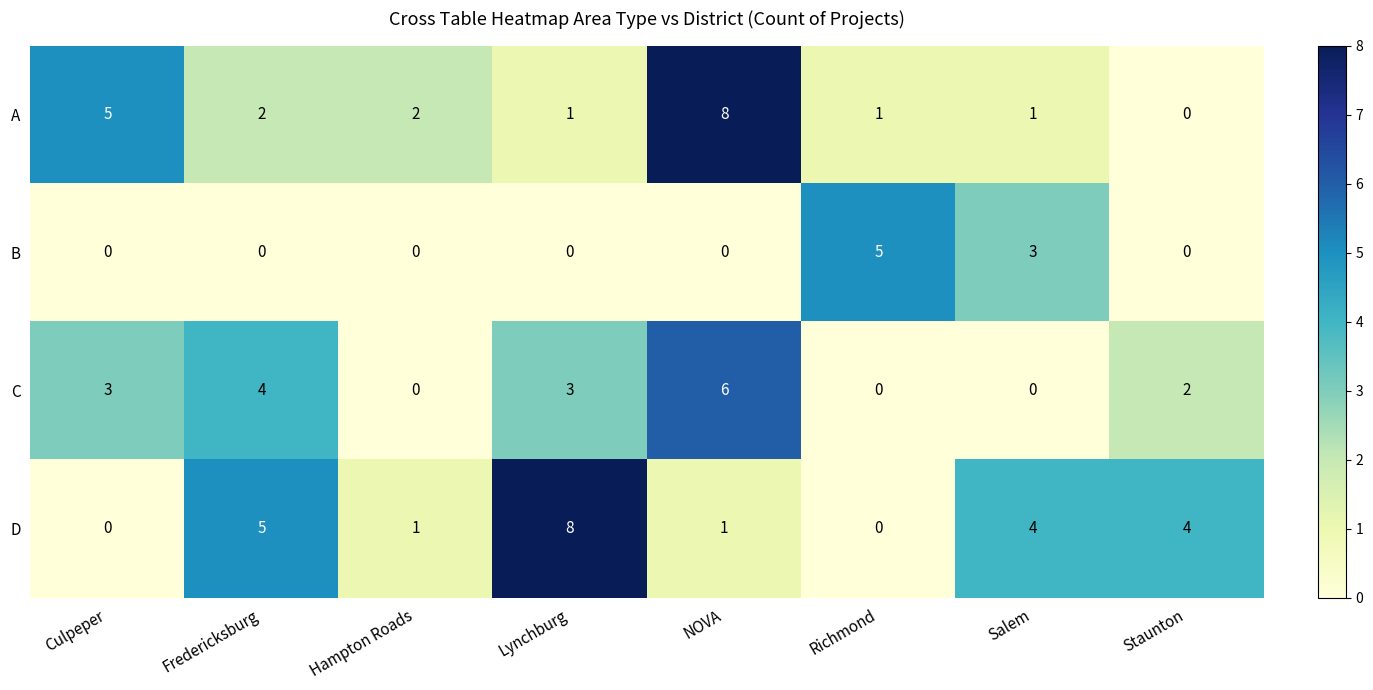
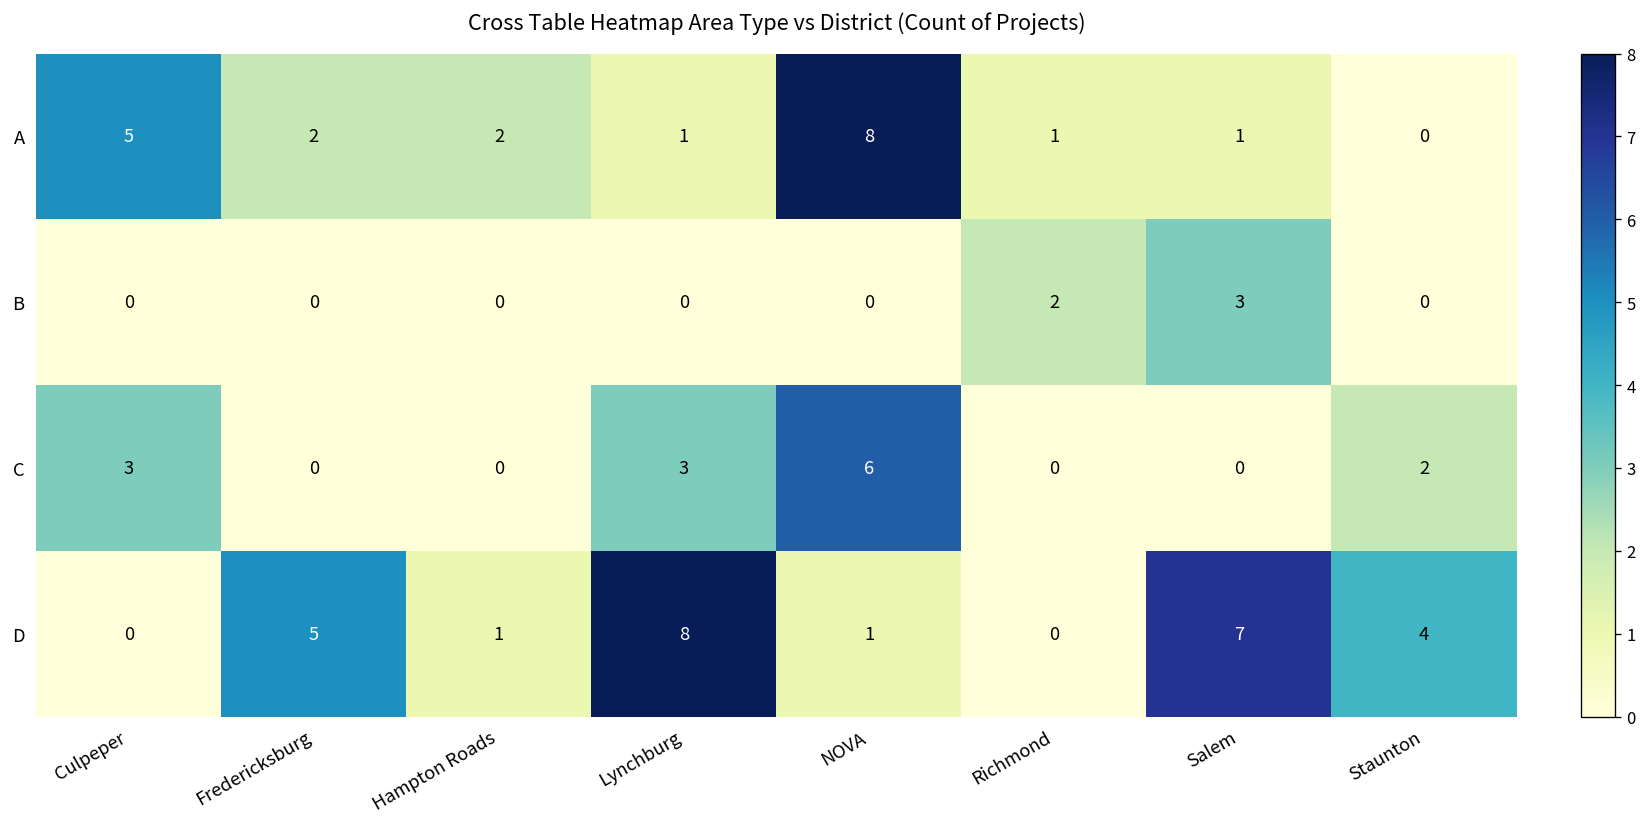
B, Richmond: 5 -> 2
C, Fredericksburg: 4 -> 0
D, Salem: 4 -> 7
